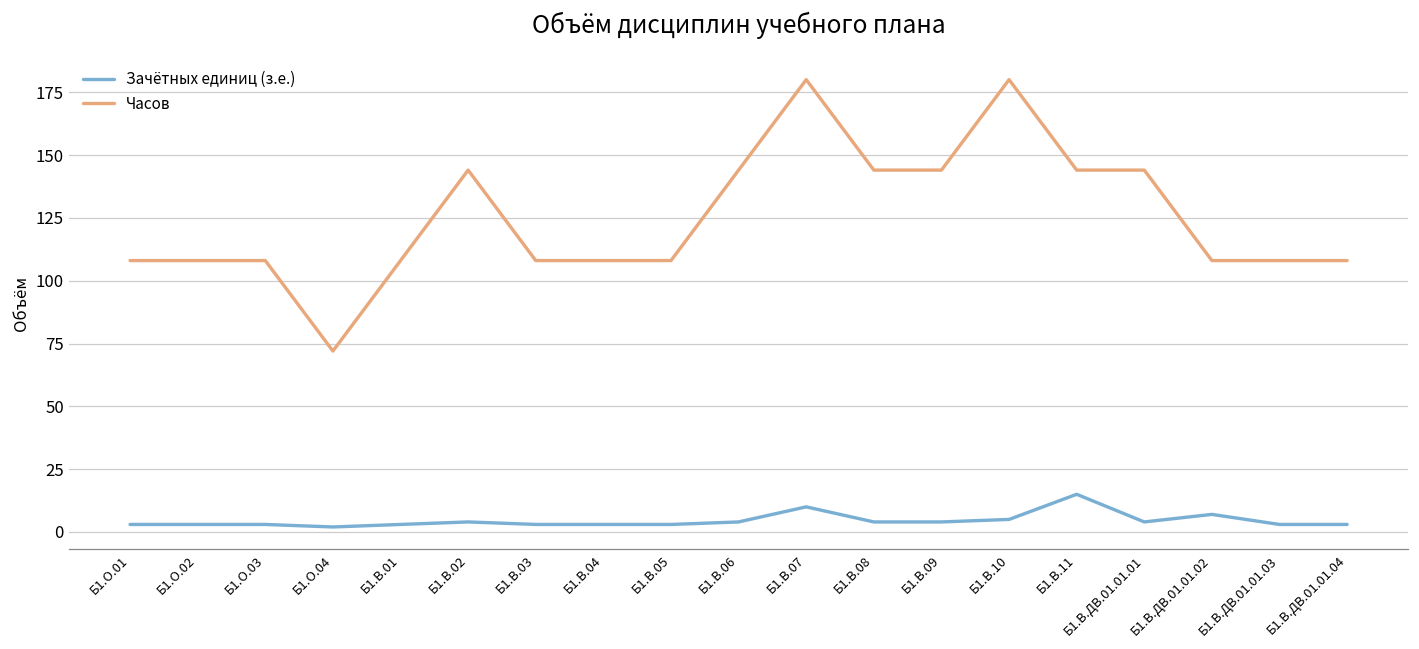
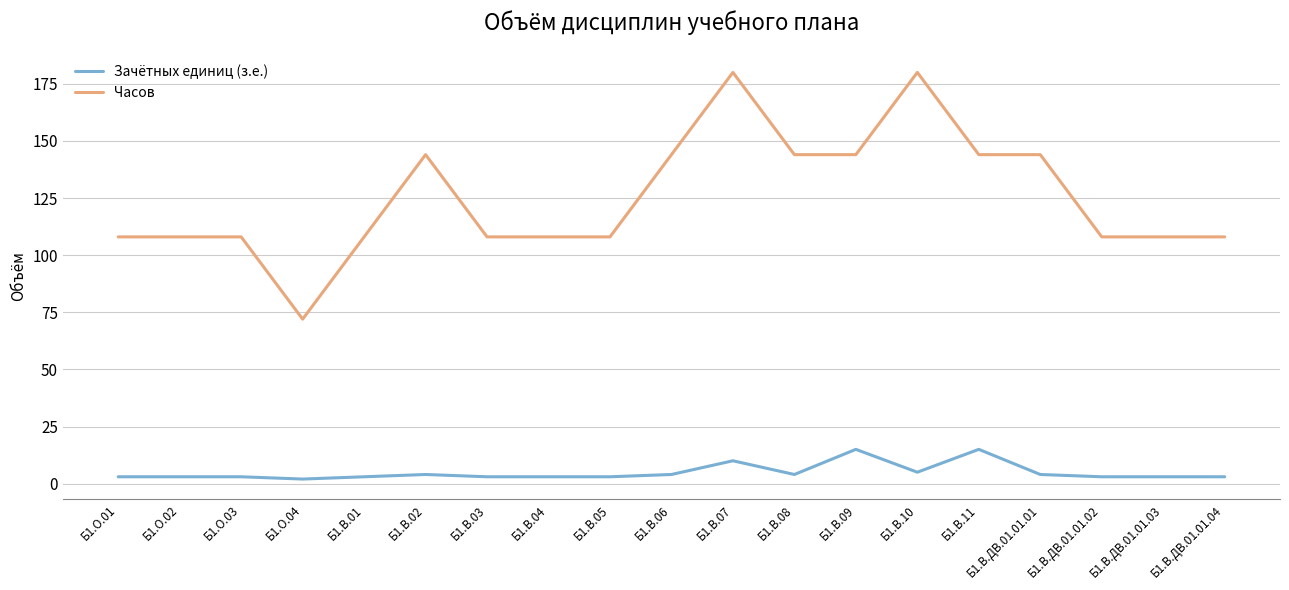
Зачётных единиц (з.е.), Б1.В.09: 4 -> 15
Зачётных единиц (з.е.), Б1.В.ДВ.01.01.02: 7 -> 3
